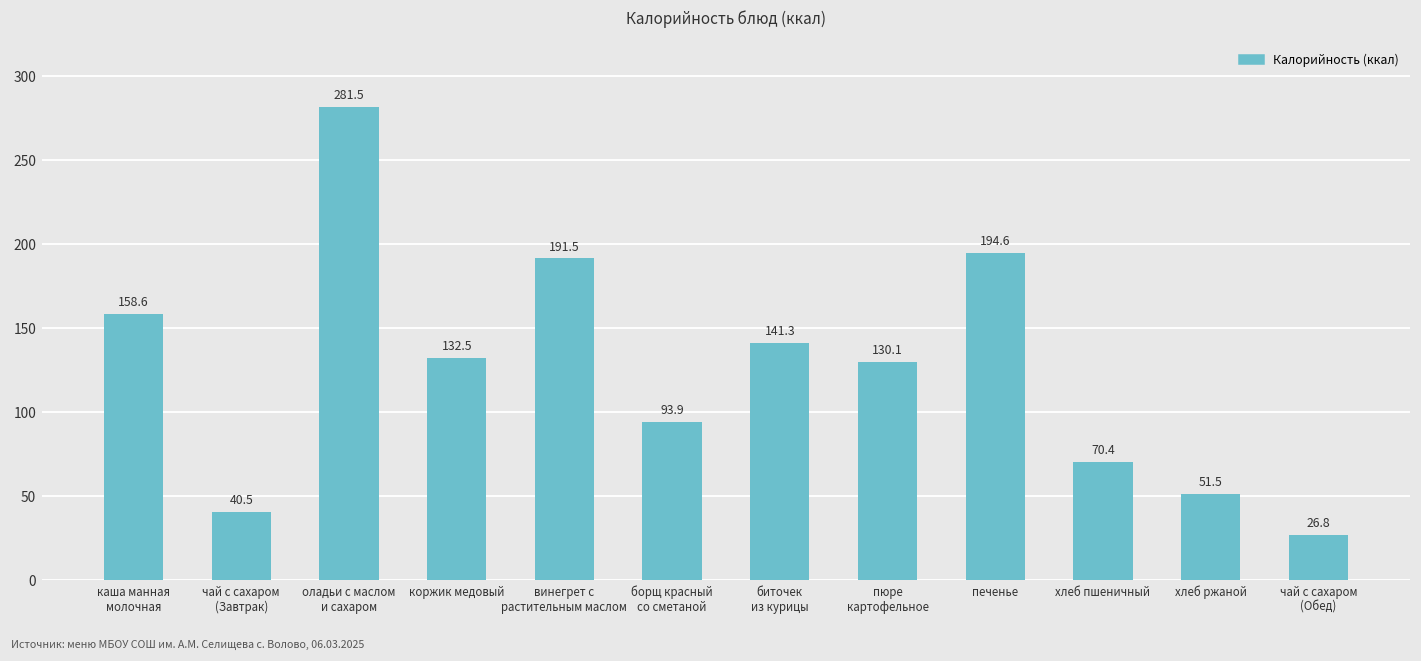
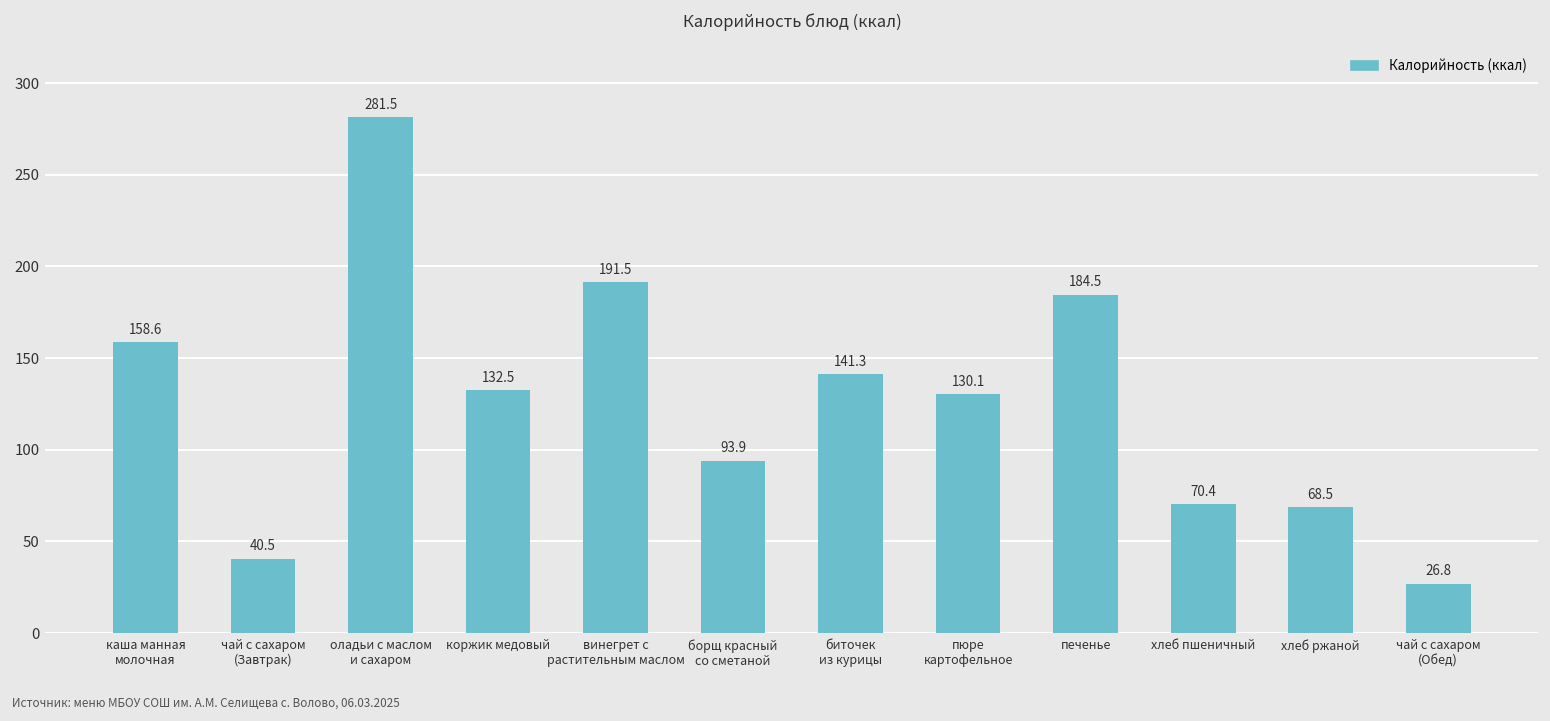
печенье: 194.6 -> 184.5
хлеб ржаной: 51.5 -> 68.5
